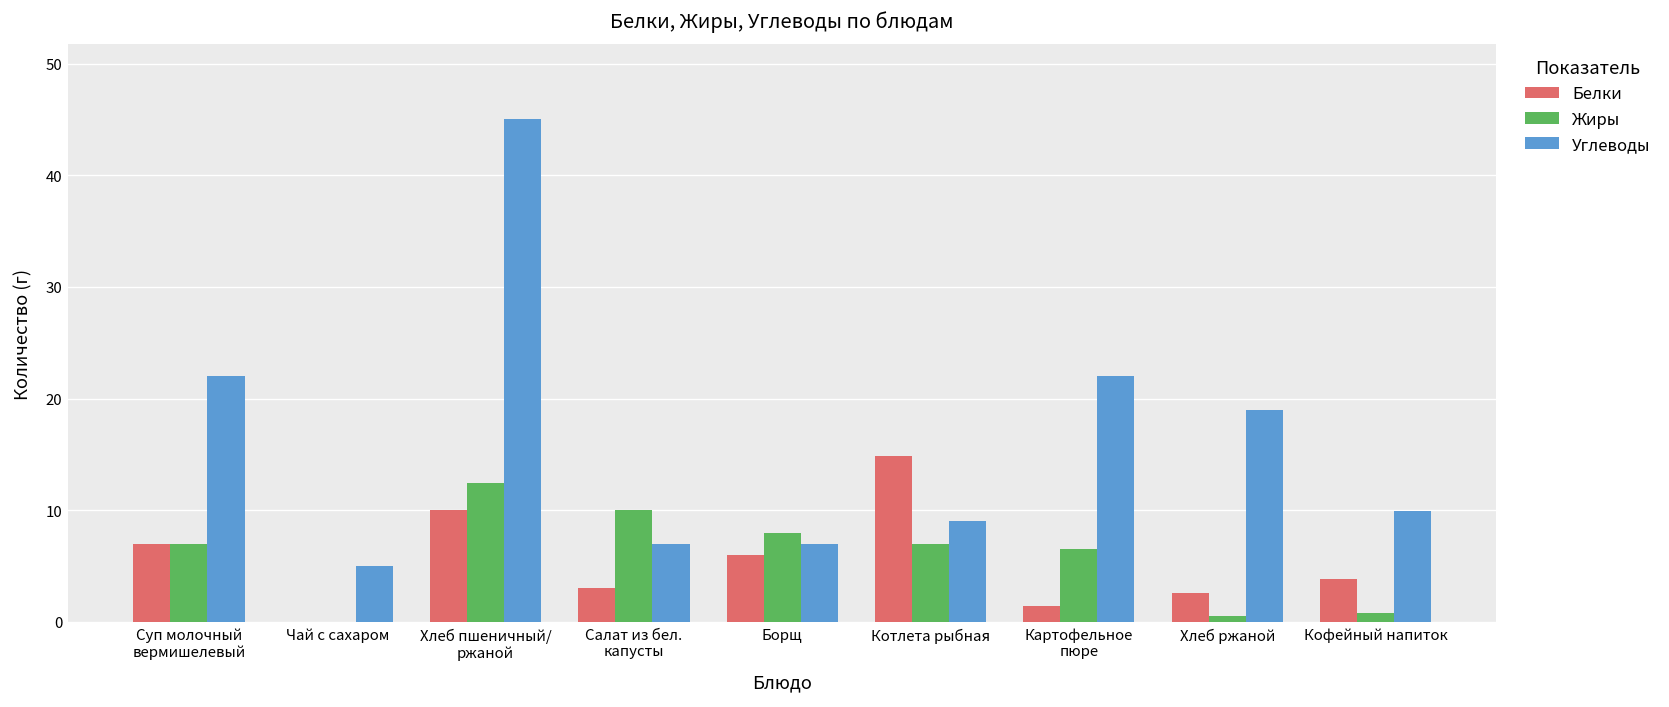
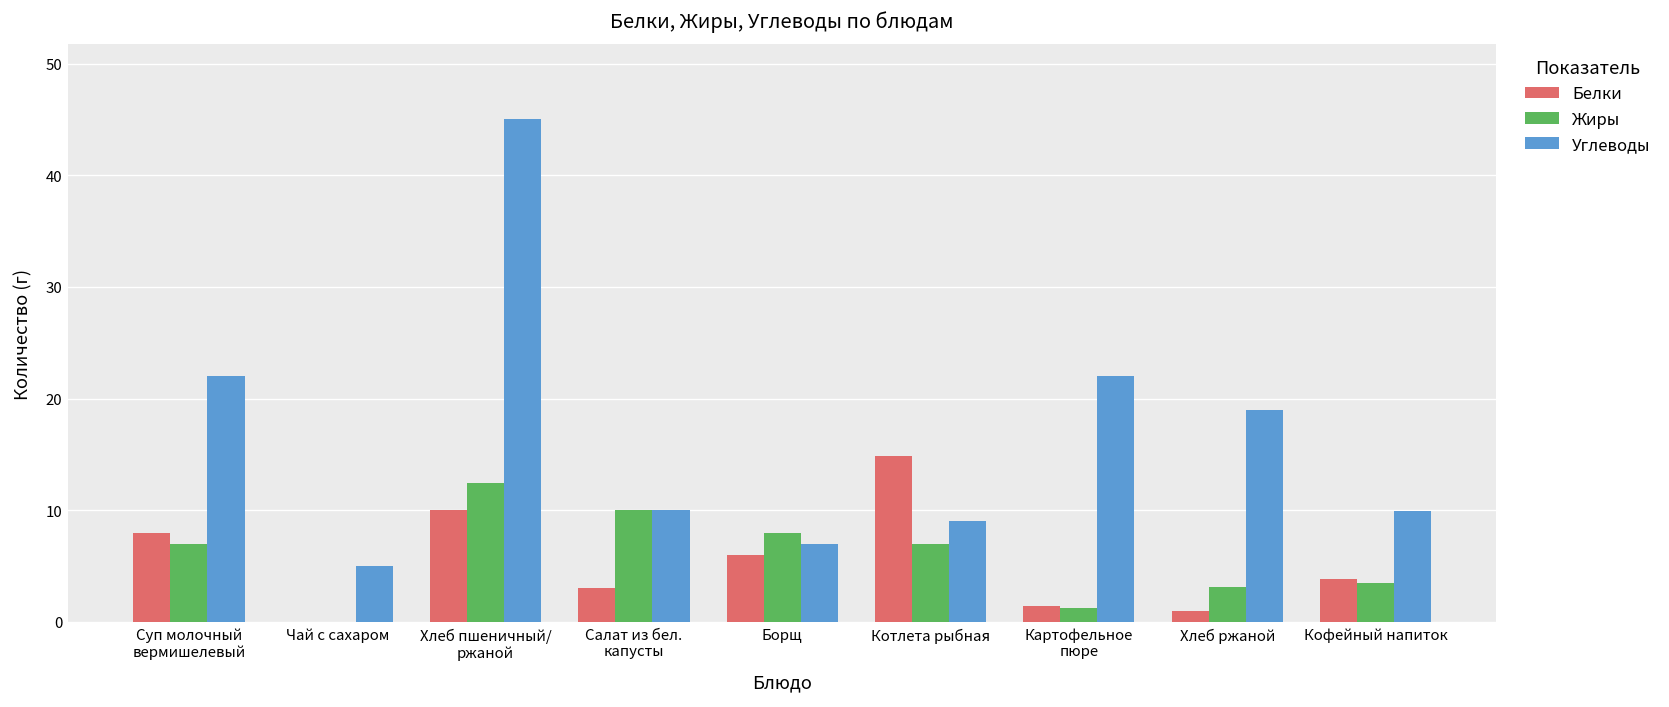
Белки, Суп молочный вермишелевый: 7 -> 8
Углеводы, Салат из бел. капусты: 7 -> 10
Жиры, Картофельное пюре: 7 -> 1
Белки, Хлеб ржаной: 3 -> 1
Жиры, Хлеб ржаной: 1 -> 3
Жиры, Кофейный напиток: 1 -> 4
